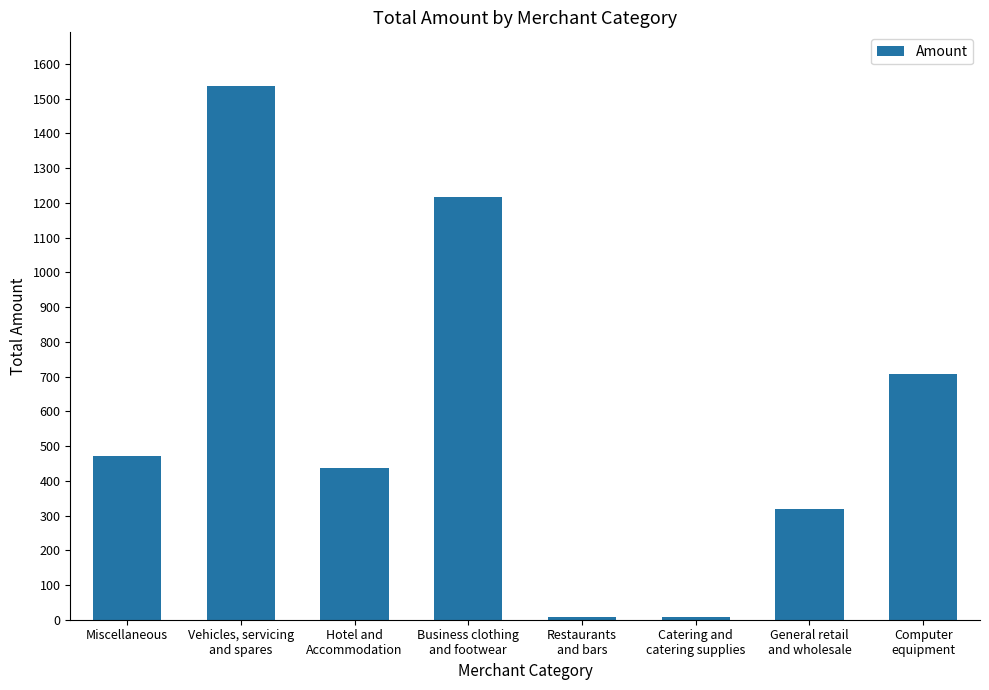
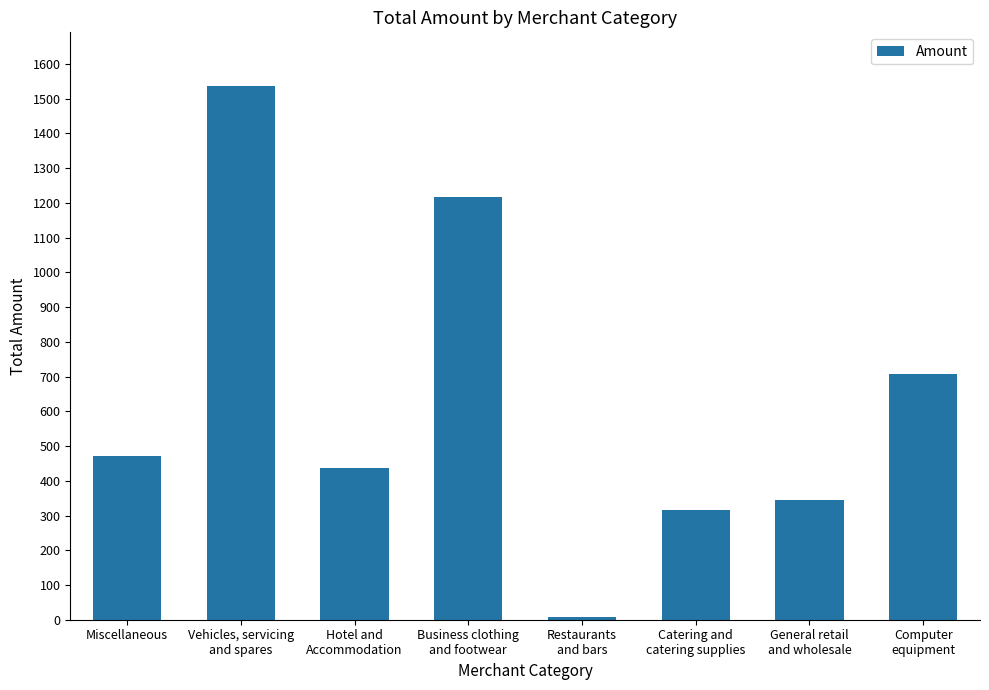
Catering and catering supplies: 10 -> 320
General retail and wholesale: 320 -> 350
